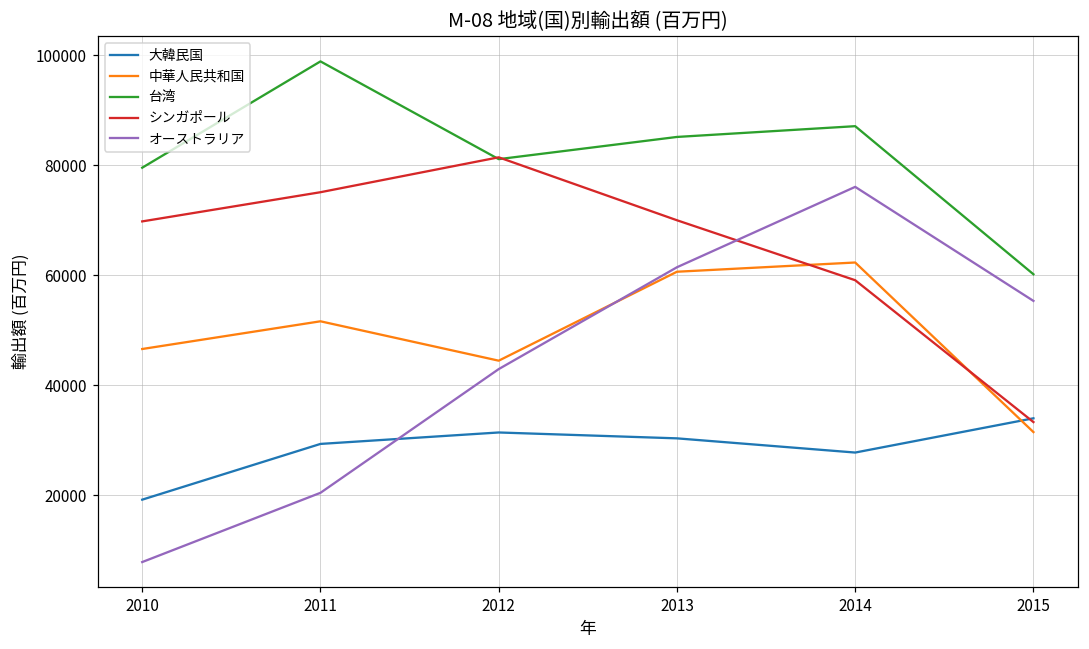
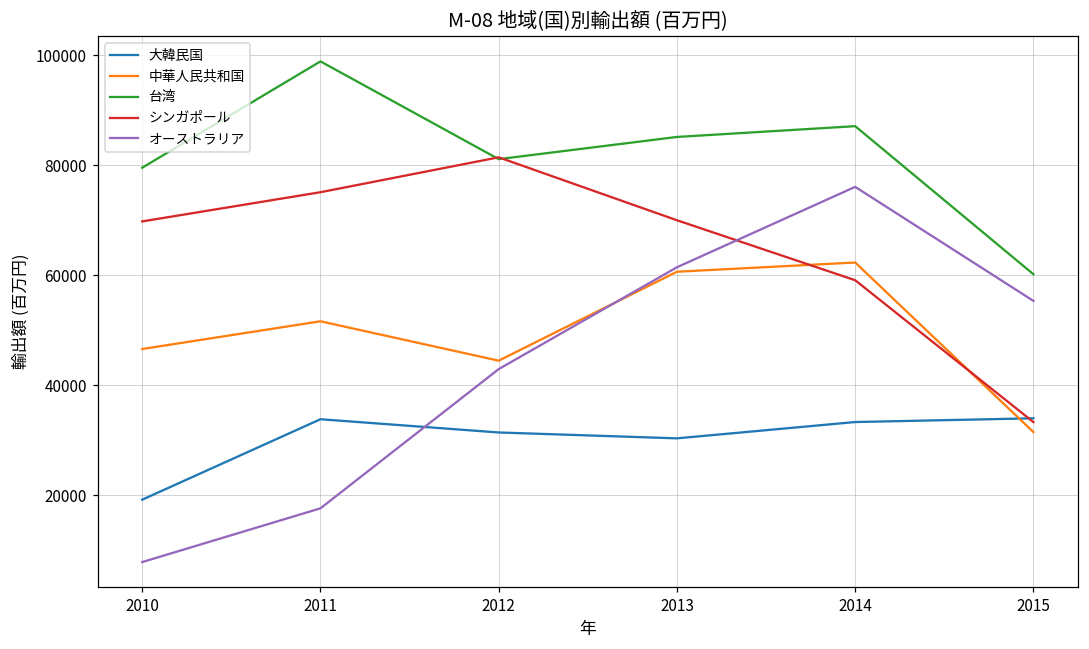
大韓民国, 2011: 29000 -> 34000
オーストラリア, 2011: 20000 -> 18000
大韓民国, 2014: 28000 -> 33000
